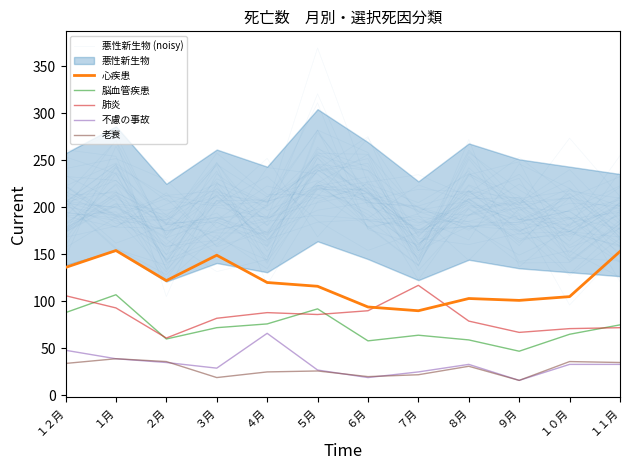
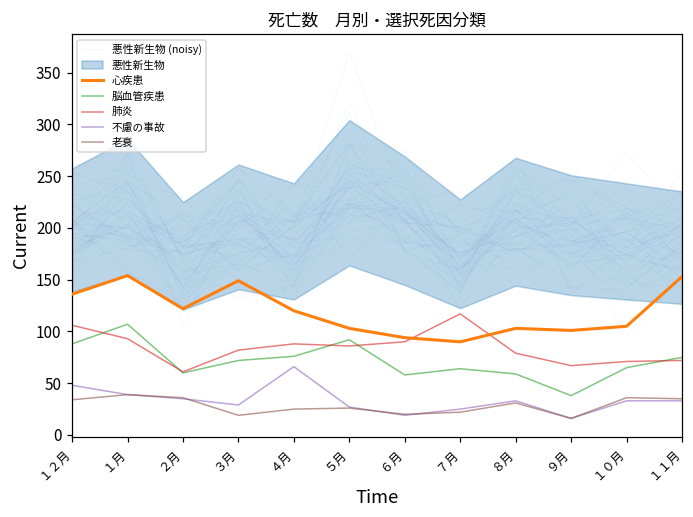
心疾患, ５月: 120 -> 100
脳血管疾患, ９月: 50 -> 40
